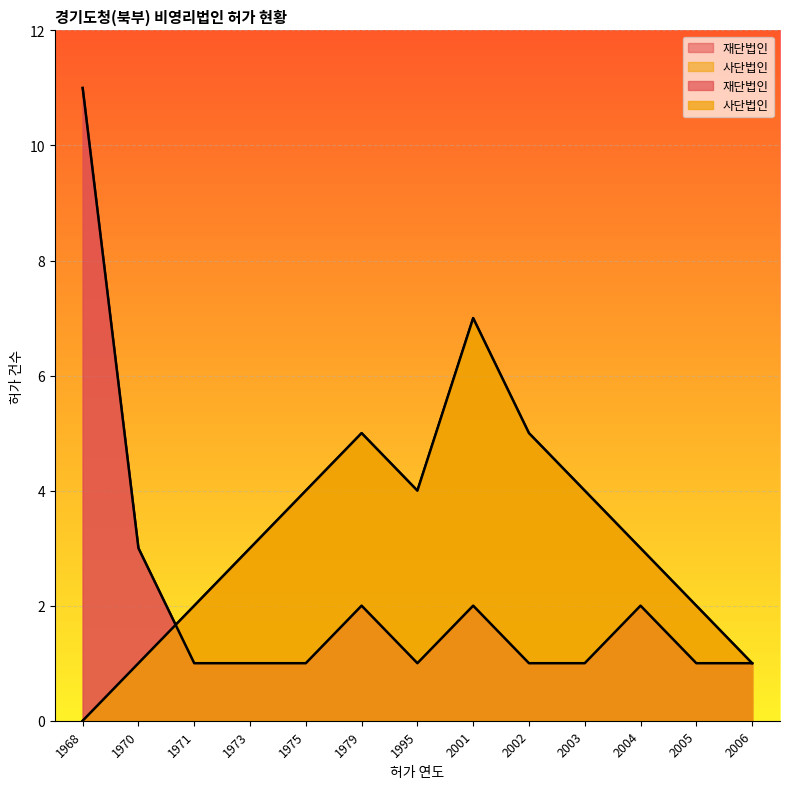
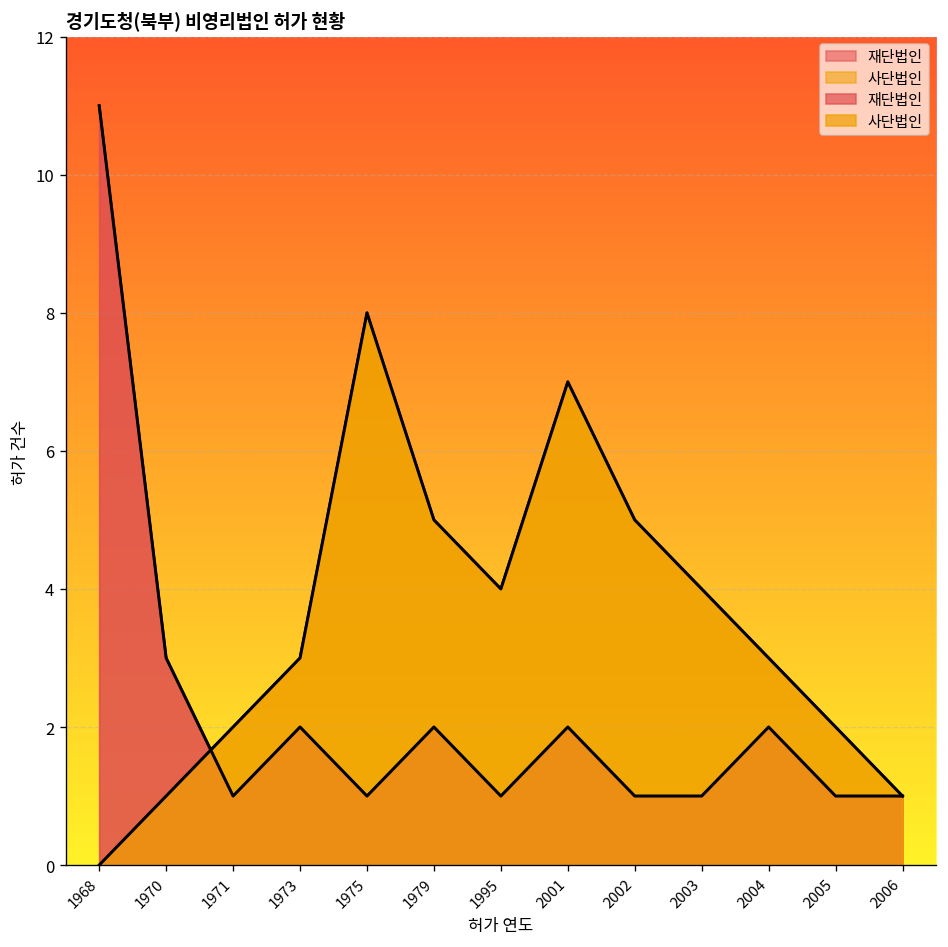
재단법인, 1973: 1 -> 2
사단법인, 1975: 4 -> 8
